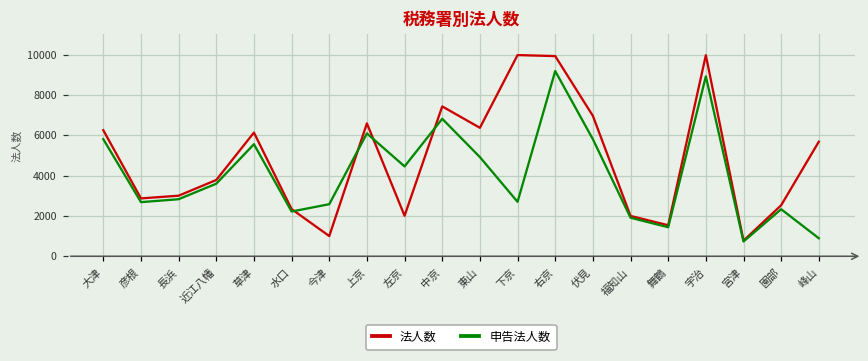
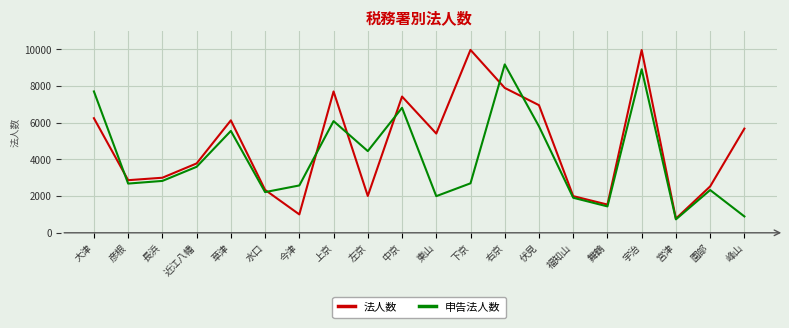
申告法人数, 大津: 5800 -> 7700
法人数, 上京: 6600 -> 7700
法人数, 東山: 6400 -> 5400
申告法人数, 東山: 4900 -> 2000
法人数, 右京: 9900 -> 7900
